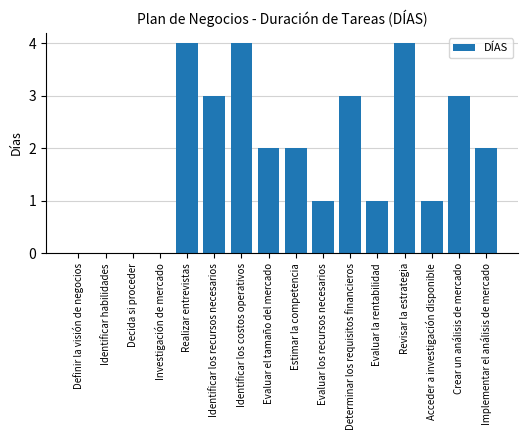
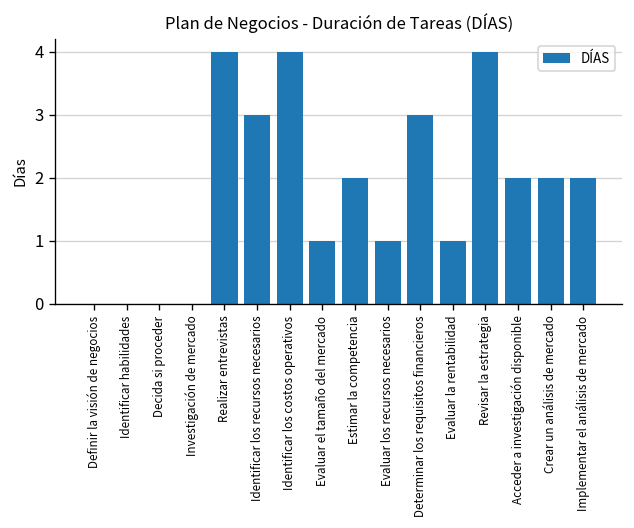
Evaluar el tamaño del mercado: 2 -> 1
Acceder a investigación disponible: 1 -> 2
Crear un análisis de mercado: 3 -> 2
